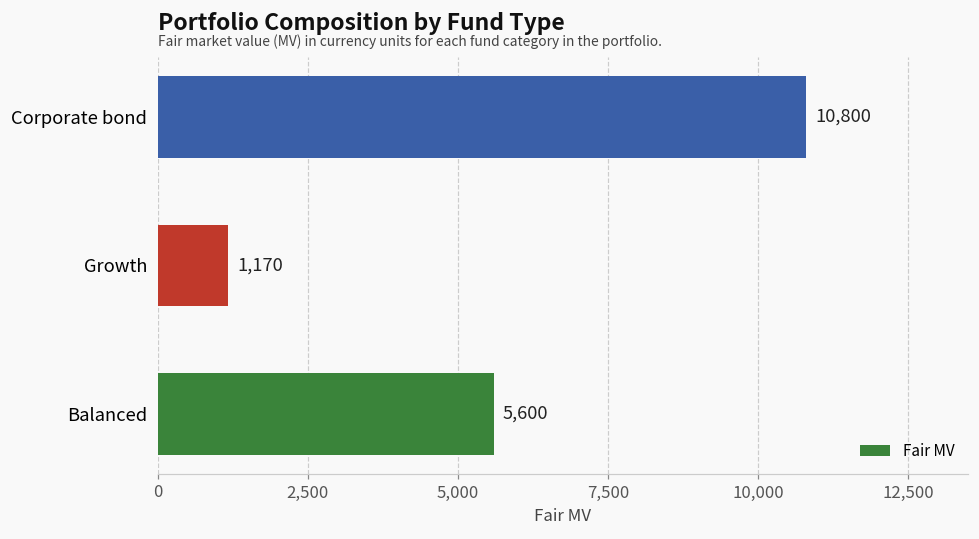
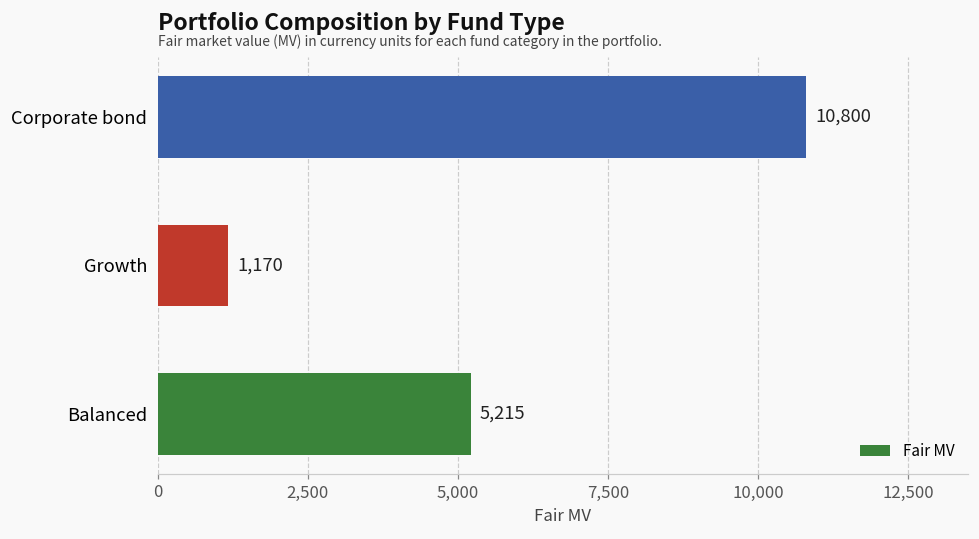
Balanced: 5,600 -> 5,215
